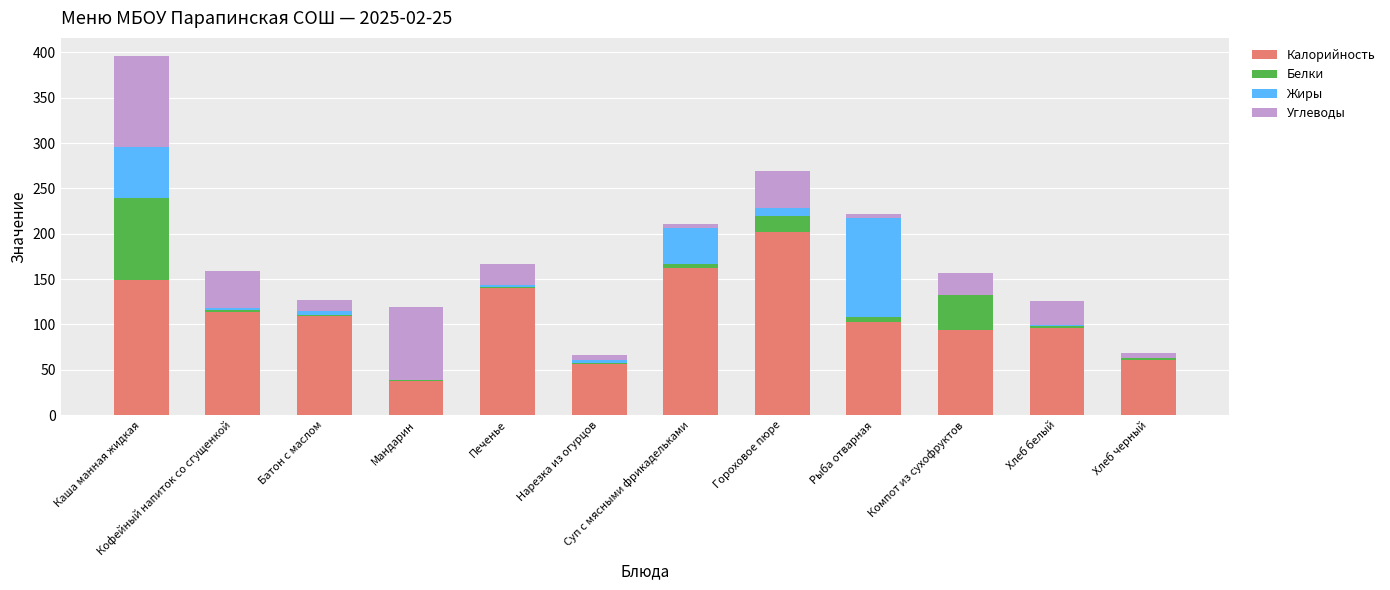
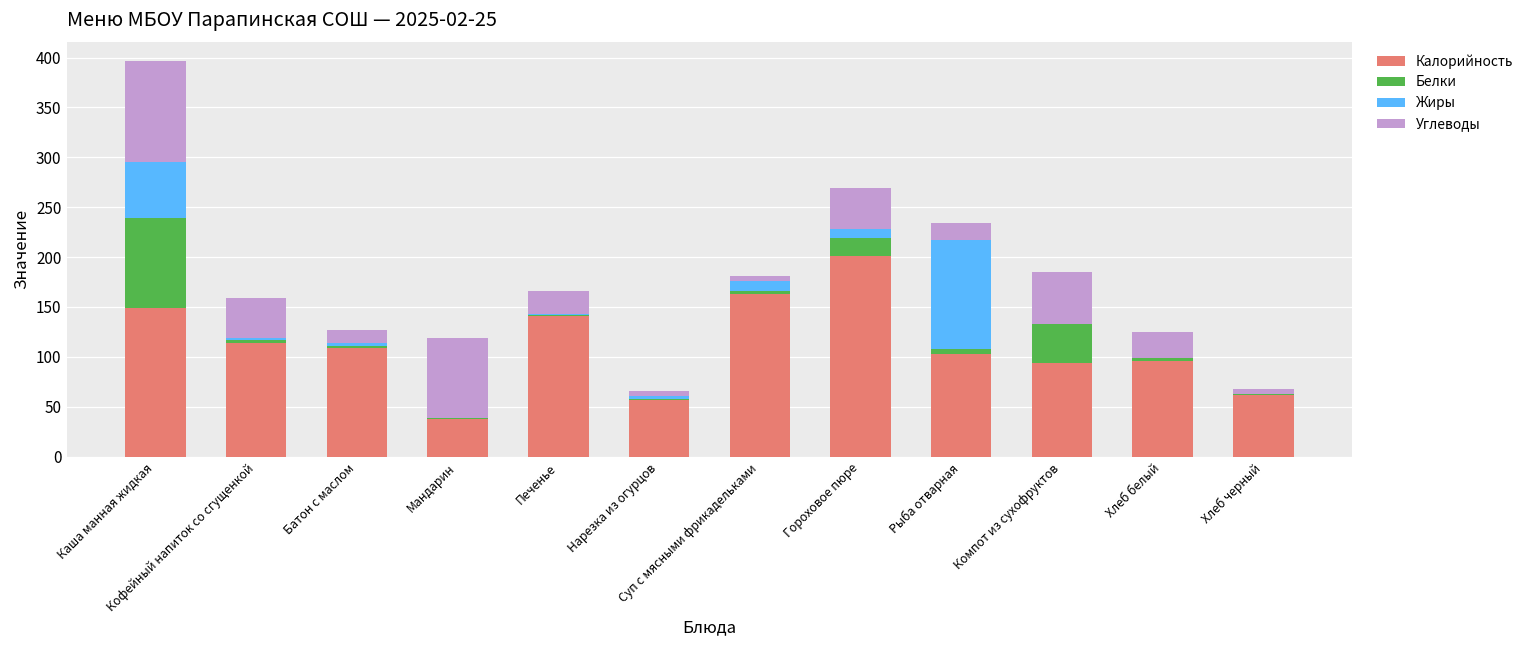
Жиры, Суп с мясными фрикадельками: 40 -> 10
Углеводы, Рыба отварная: 10 -> 20
Углеводы, Компот из сухофруктов: 20 -> 50
